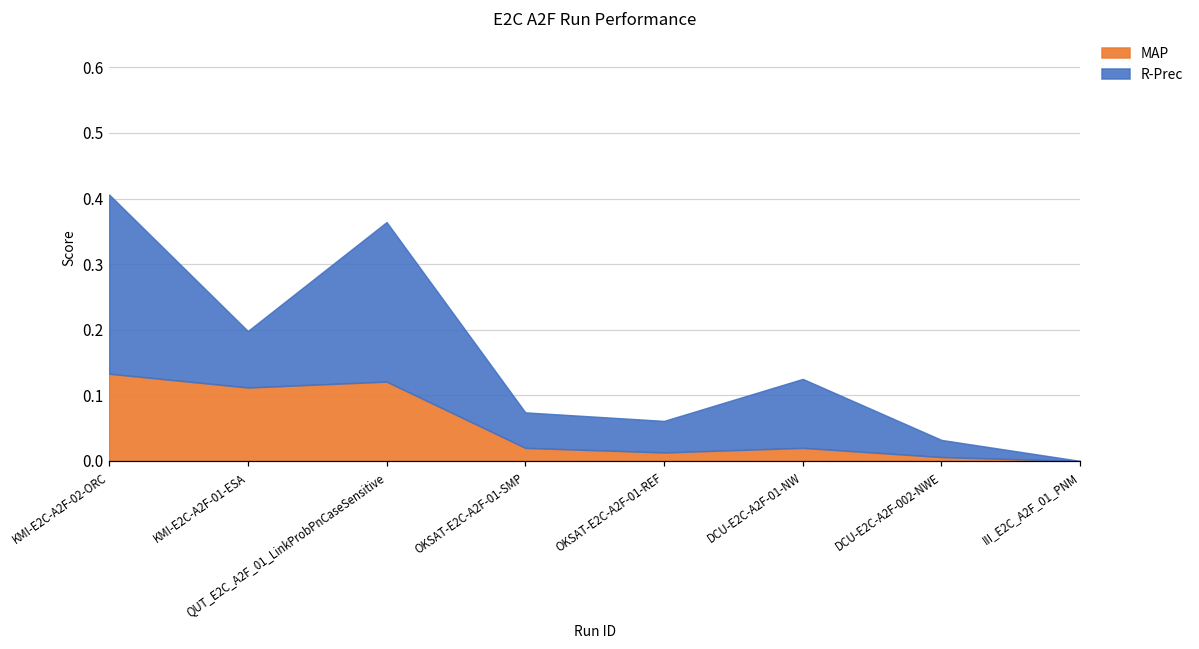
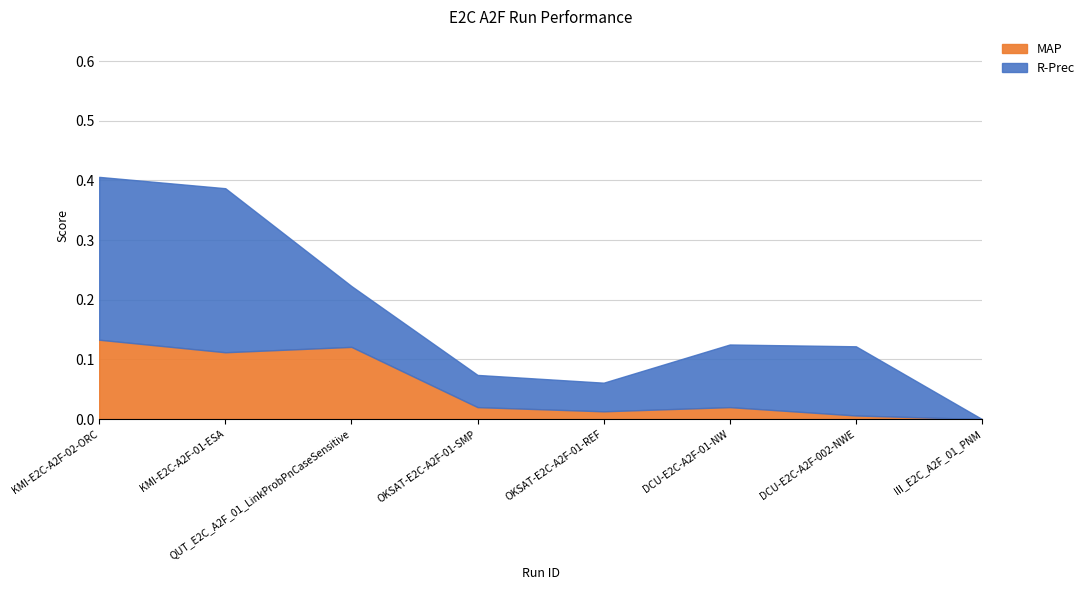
R-Prec, KMI-E2C-A2F-01-ESA: 0.09 -> 0.28
R-Prec, QUT_E2C_A2F_01_LinkProbPnCaseSensitive: 0.24 -> 0.10
R-Prec, DCU-E2C-A2F-002-NWE: 0.03 -> 0.12
